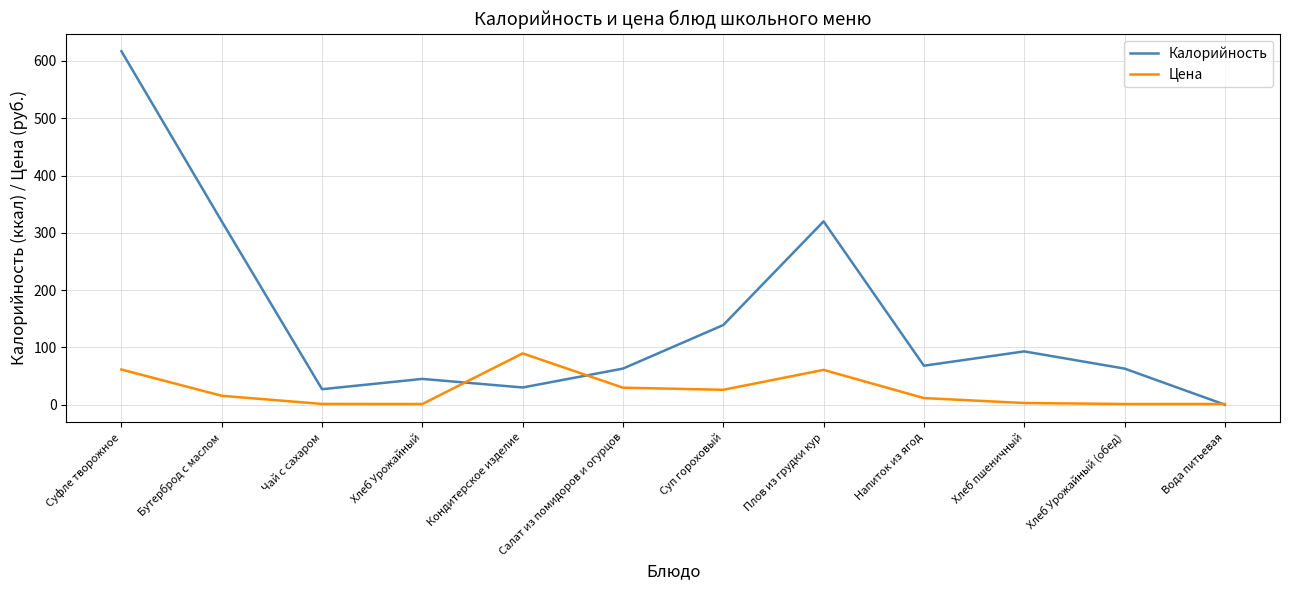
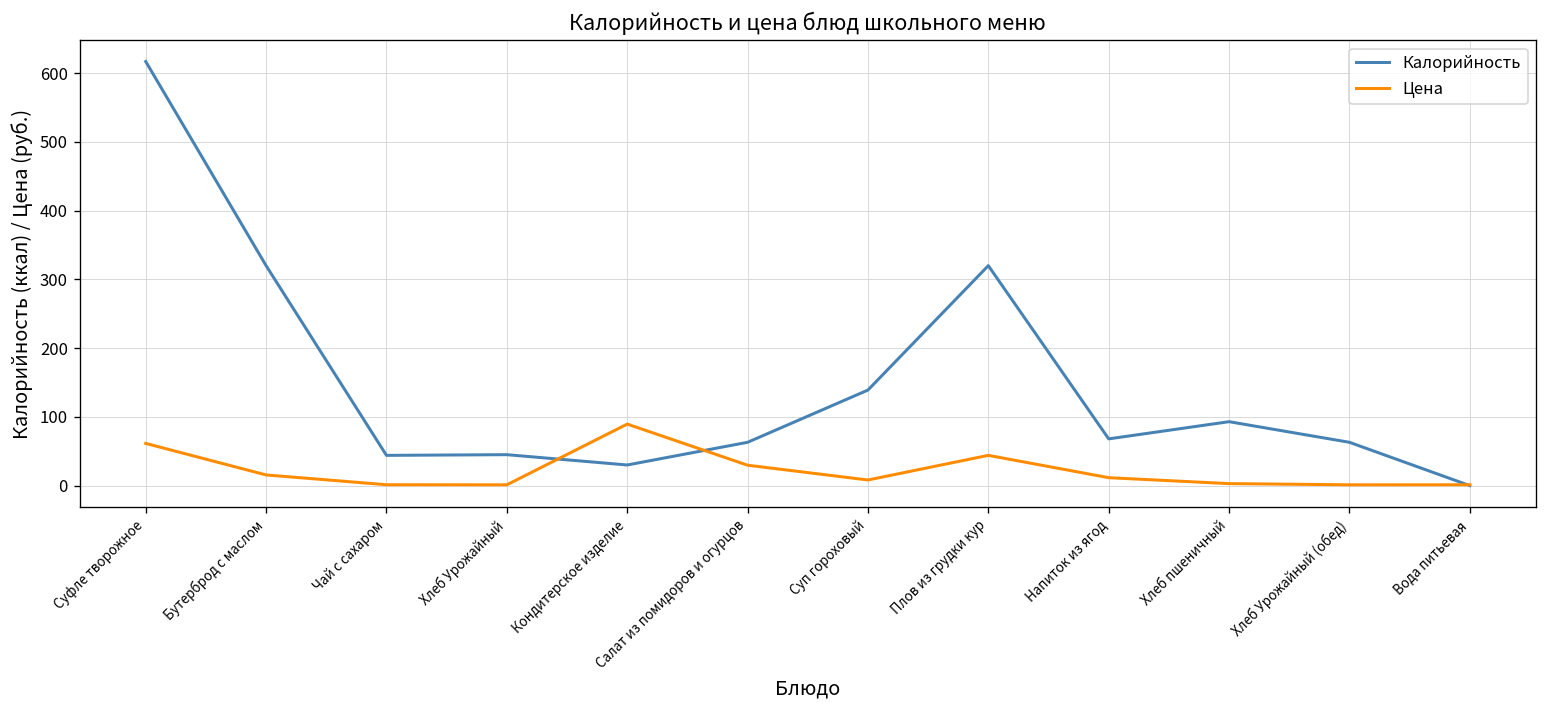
Калорийность, Чай с сахаром: 30 -> 40
Цена, Суп гороховый: 30 -> 10
Цена, Плов из грудки кур: 60 -> 40
